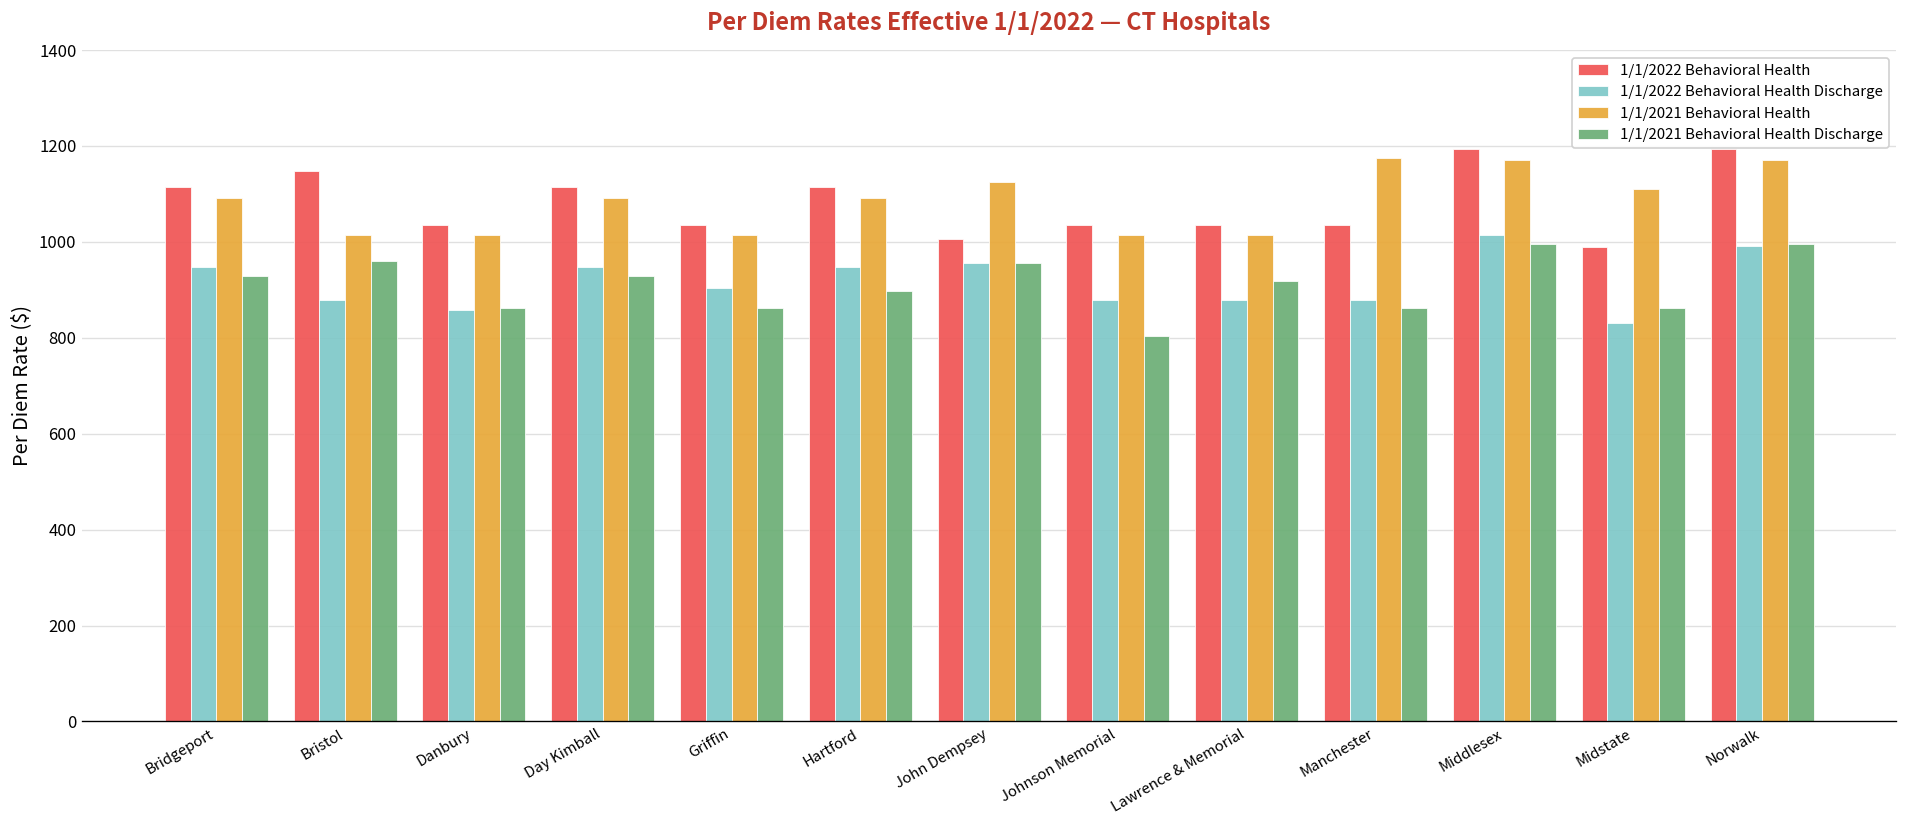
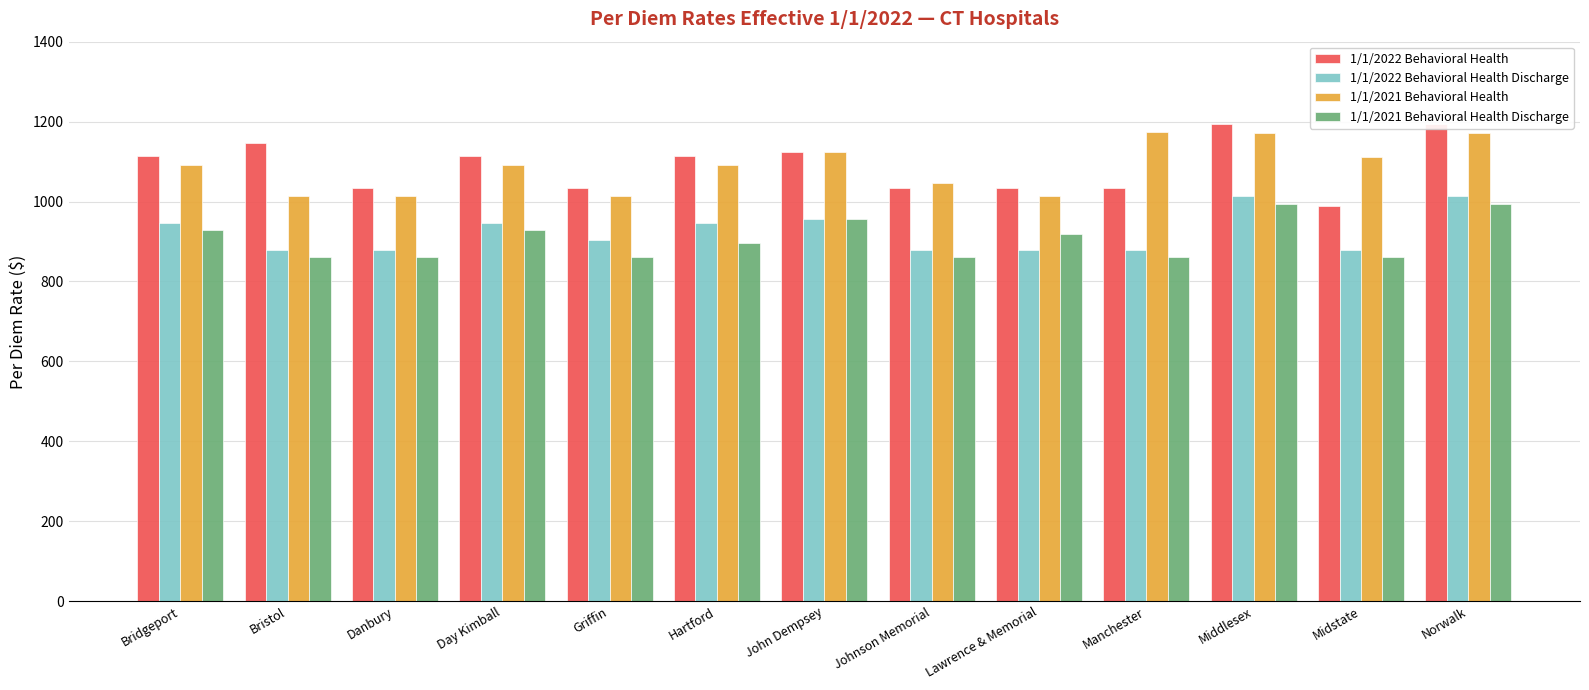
1/1/2021 Behavioral Health Discharge, Bristol: 960 -> 860
1/1/2022 Behavioral Health Discharge, Danbury: 860 -> 880
1/1/2022 Behavioral Health, John Dempsey: 1010 -> 1130
1/1/2021 Behavioral Health, Johnson Memorial: 1010 -> 1050
1/1/2021 Behavioral Health Discharge, Johnson Memorial: 800 -> 860
1/1/2022 Behavioral Health Discharge, Midstate: 830 -> 880
1/1/2022 Behavioral Health Discharge, Norwalk: 990 -> 1010
